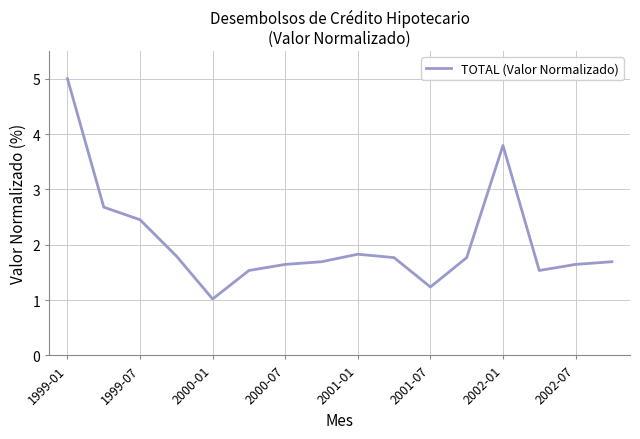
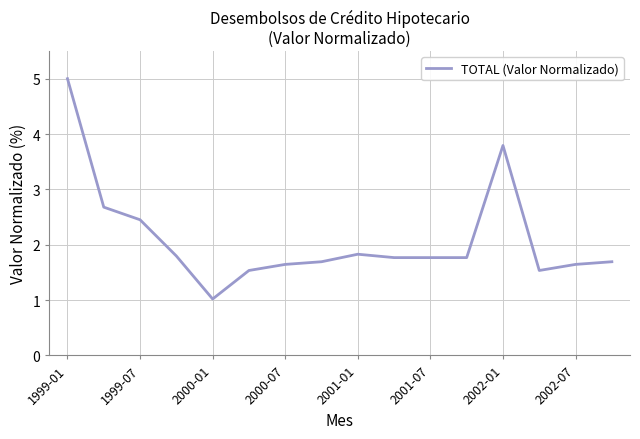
2001-07: 1.2 -> 1.8
